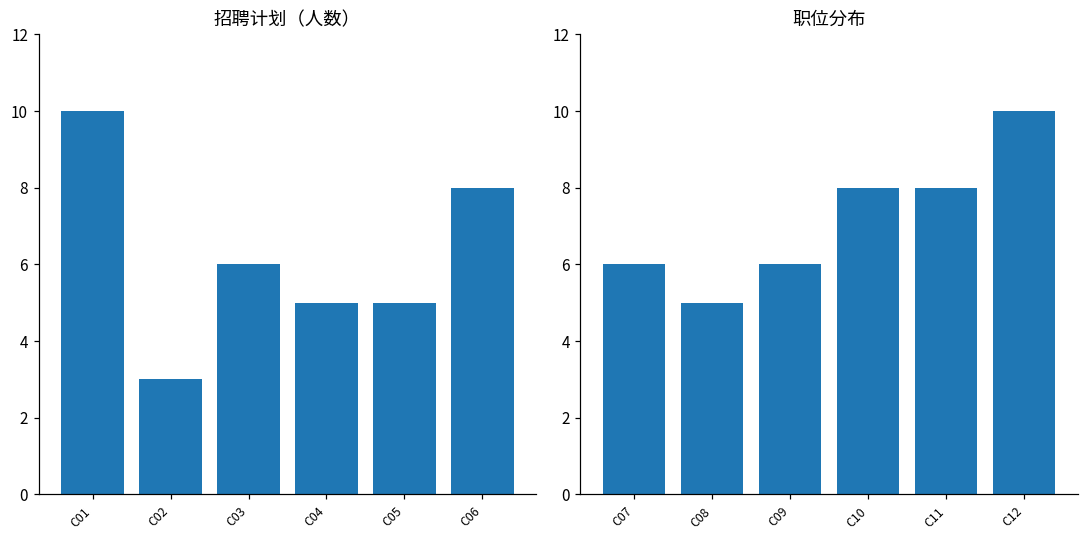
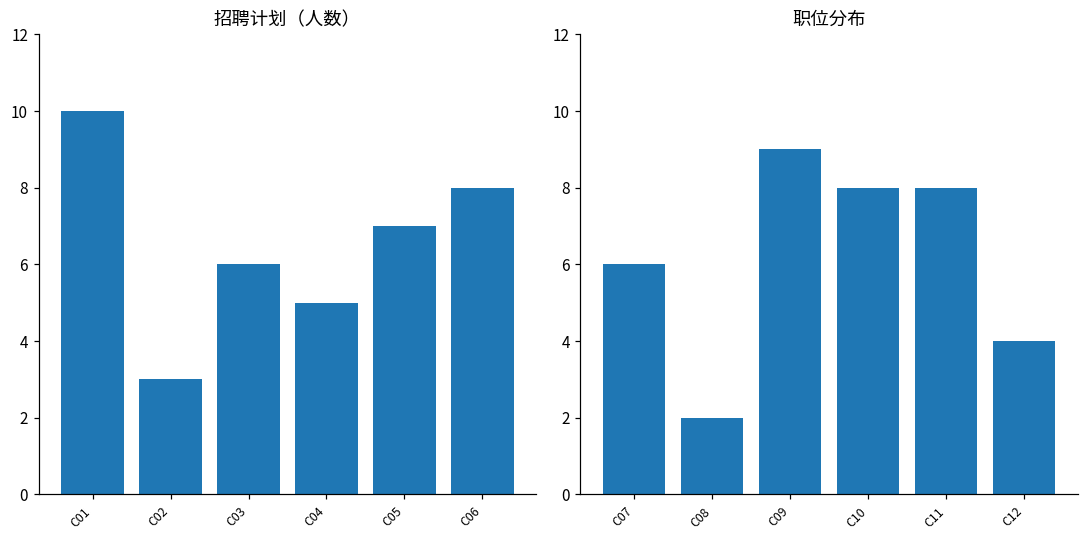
招聘计划（人数）, C05: 5 -> 7
职位分布, C08: 5 -> 2
职位分布, C09: 6 -> 9
职位分布, C12: 10 -> 4
